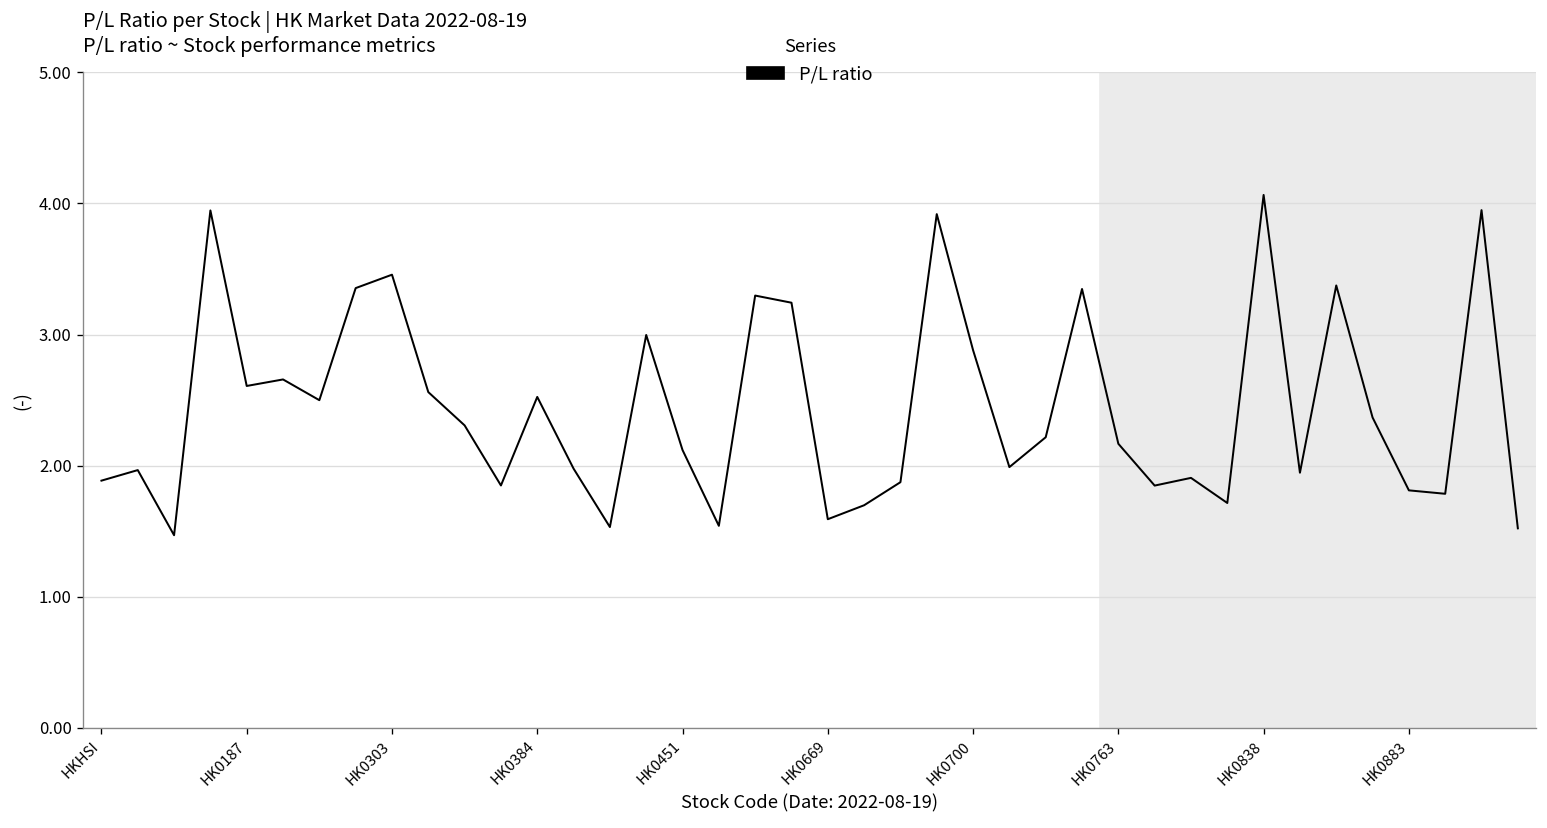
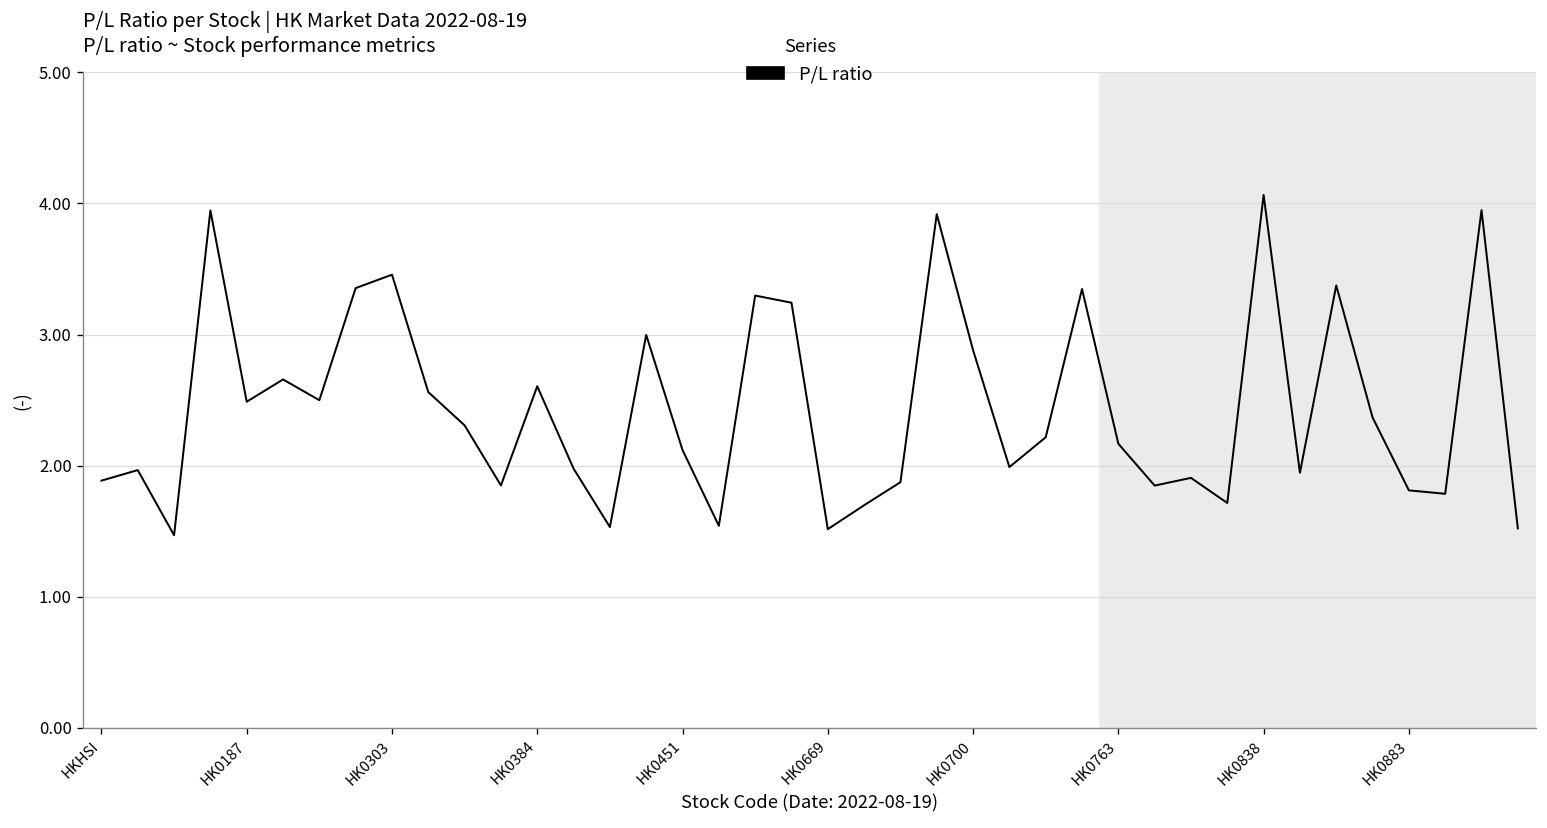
HK0187: 2.61 -> 2.49
HK0384: 2.52 -> 2.61
HK0669: 1.59 -> 1.52
